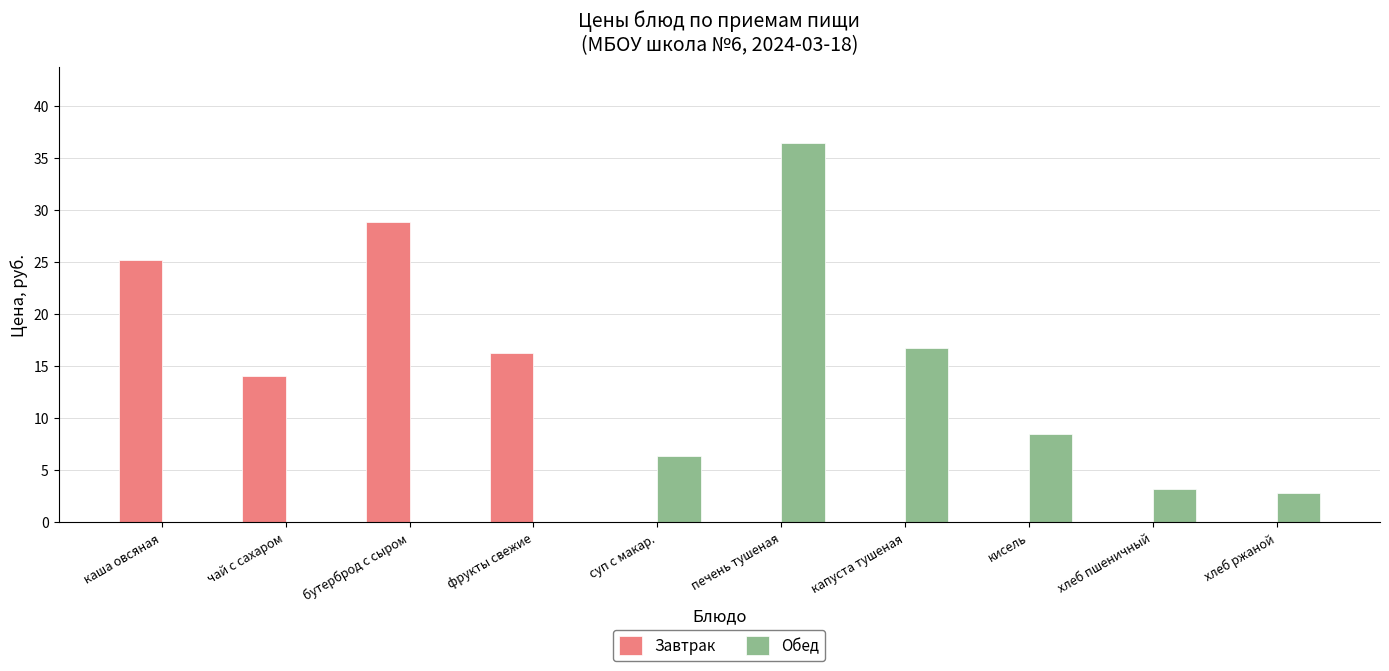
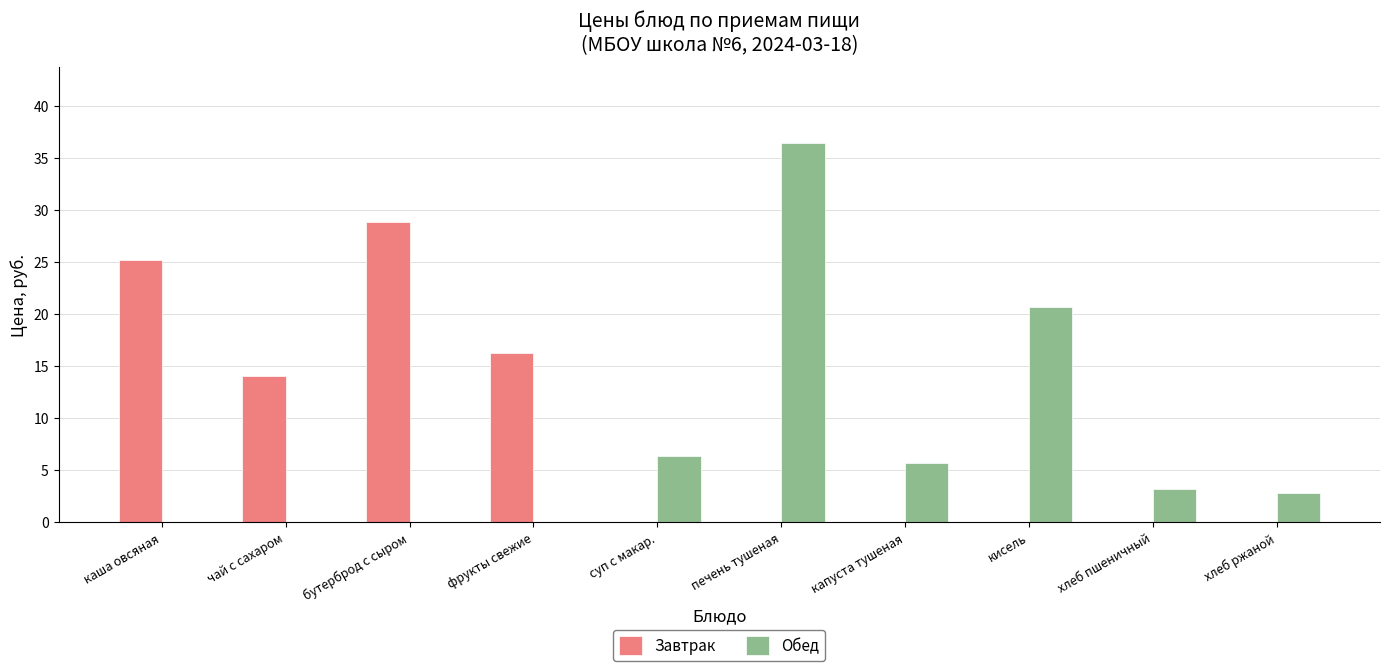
Обед, капуста тушеная: 16.8 -> 5.7
Обед, кисель: 8.5 -> 20.7
